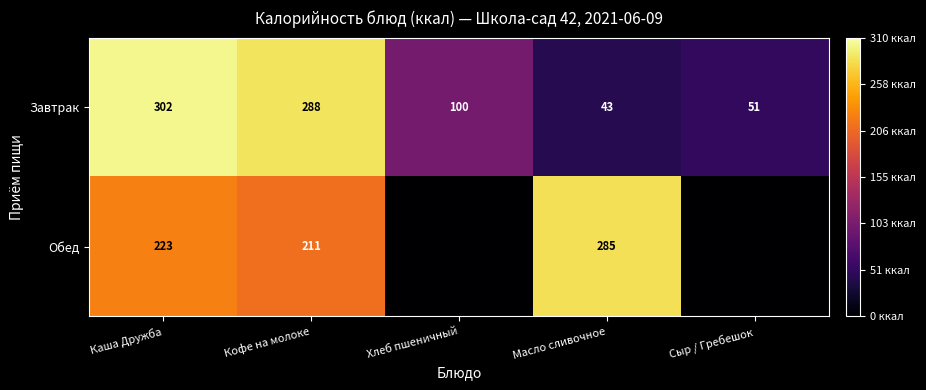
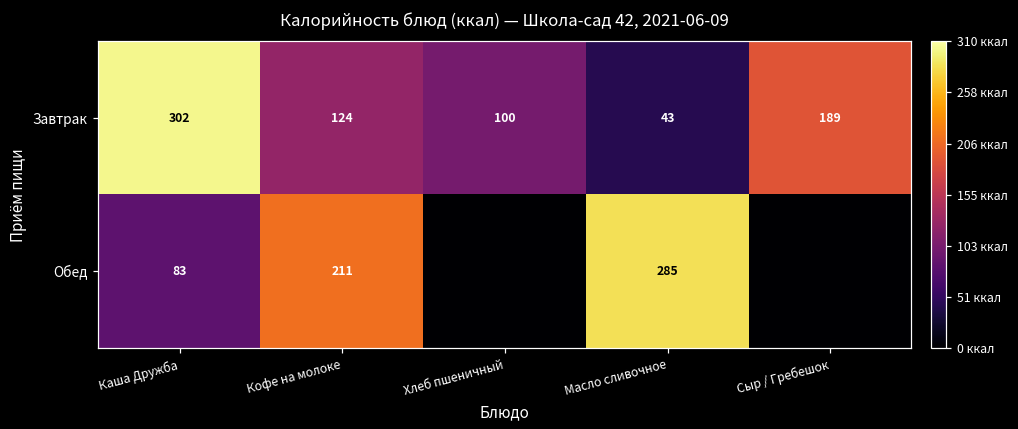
Завтрак, Кофе на молоке: 288 -> 124
Завтрак, Сыр / Гребешок: 51 -> 189
Обед, Каша Дружба: 223 -> 83
